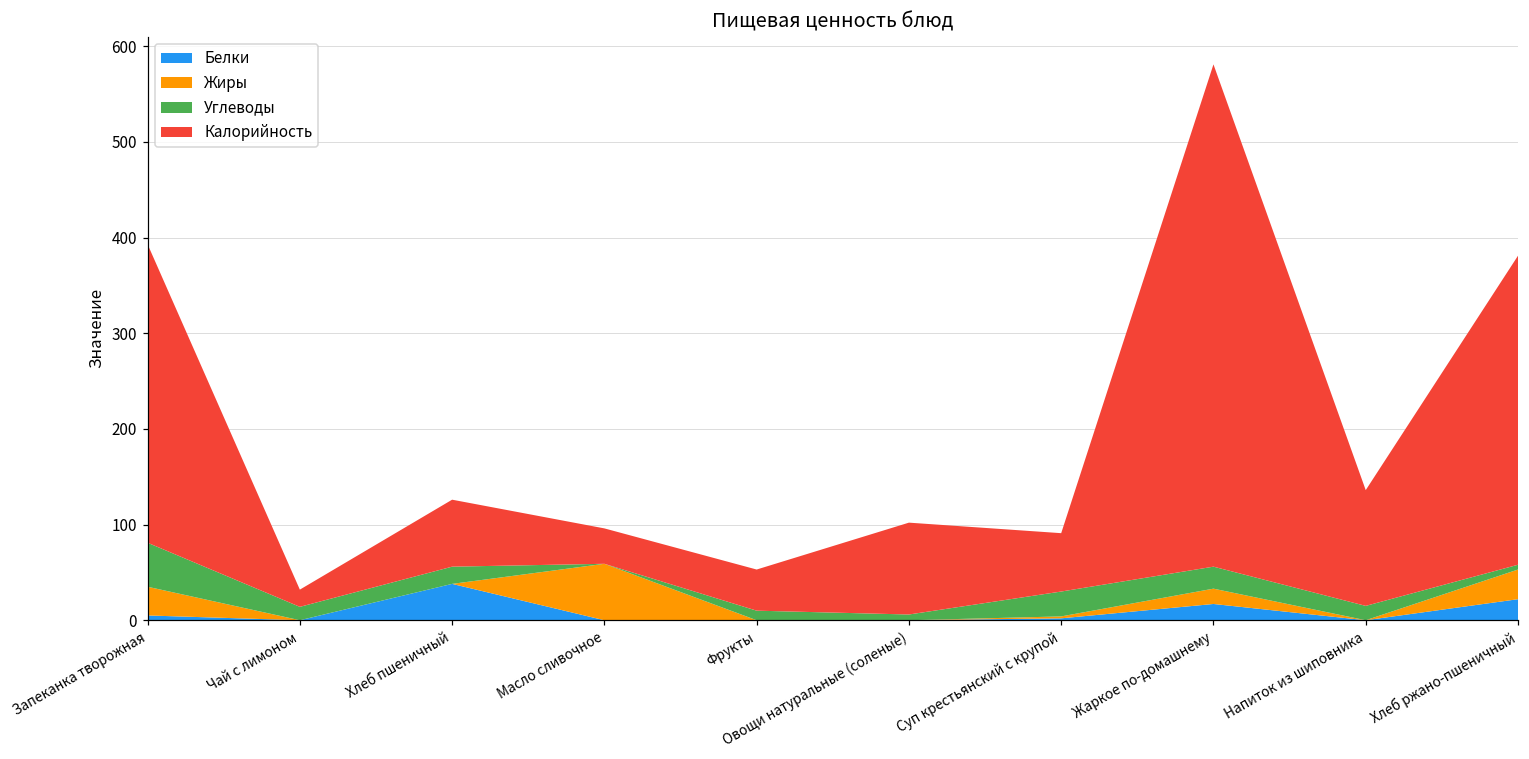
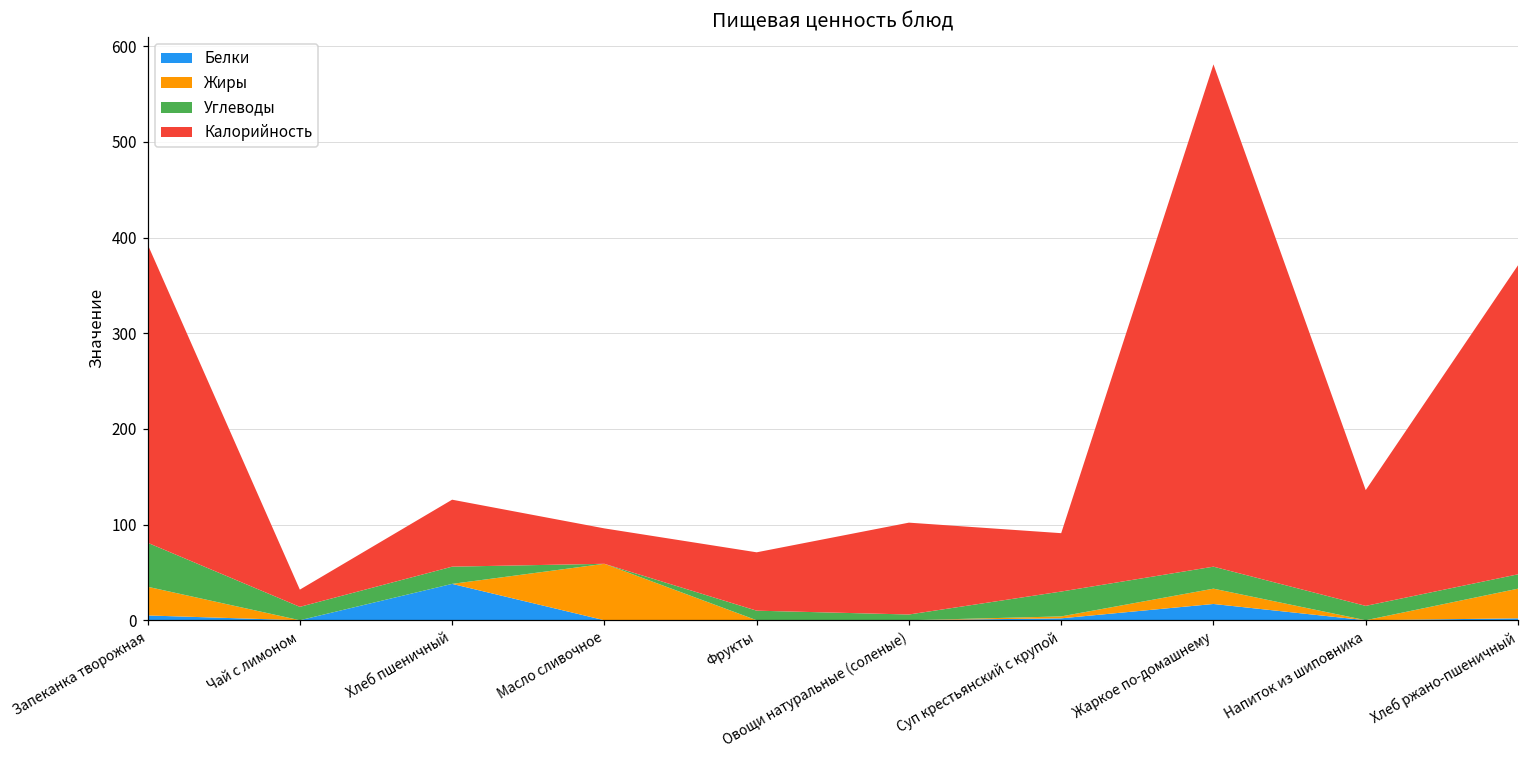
Калорийность, Фрукты: 40 -> 60
Белки, Хлеб ржано-пшеничный: 20 -> 0
Углеводы, Хлеб ржано-пшеничный: 10 -> 20
